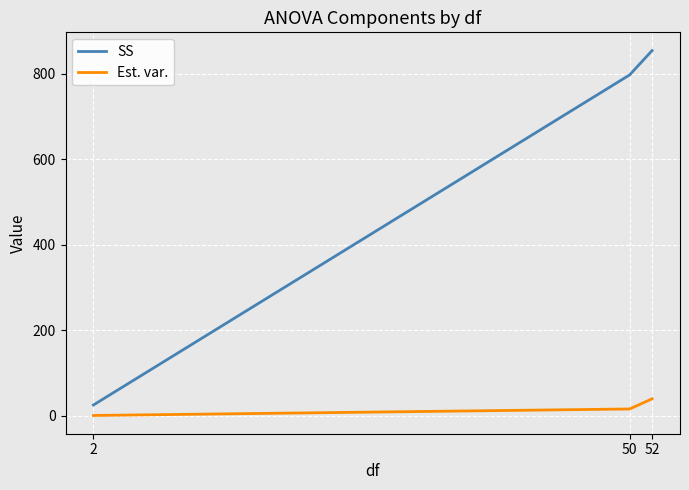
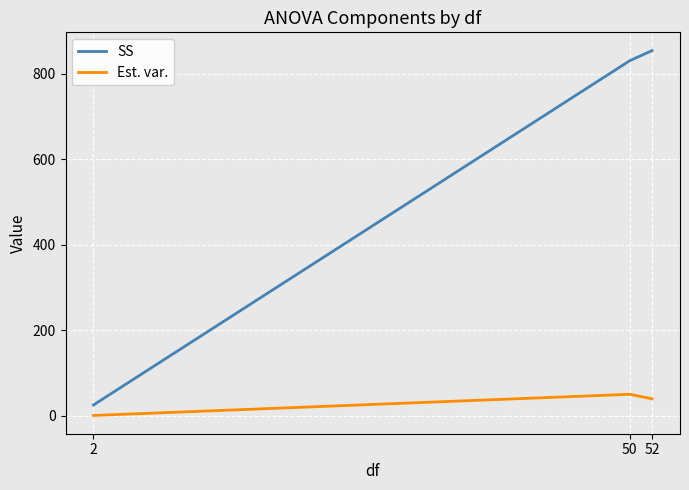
SS, 50: 800 -> 830
Est. var., 50: 20 -> 50
